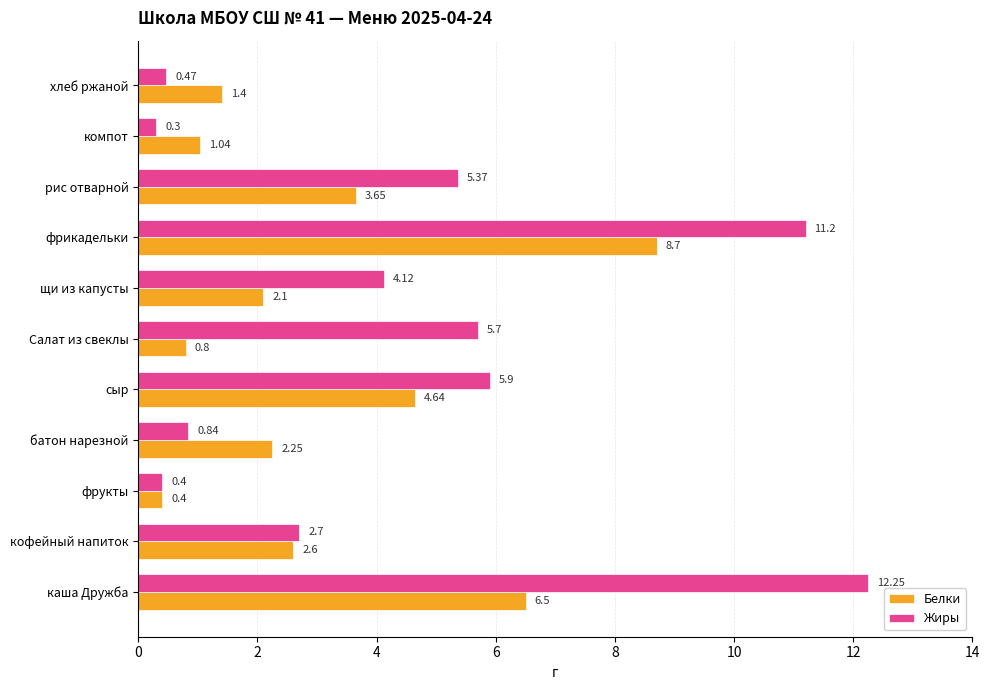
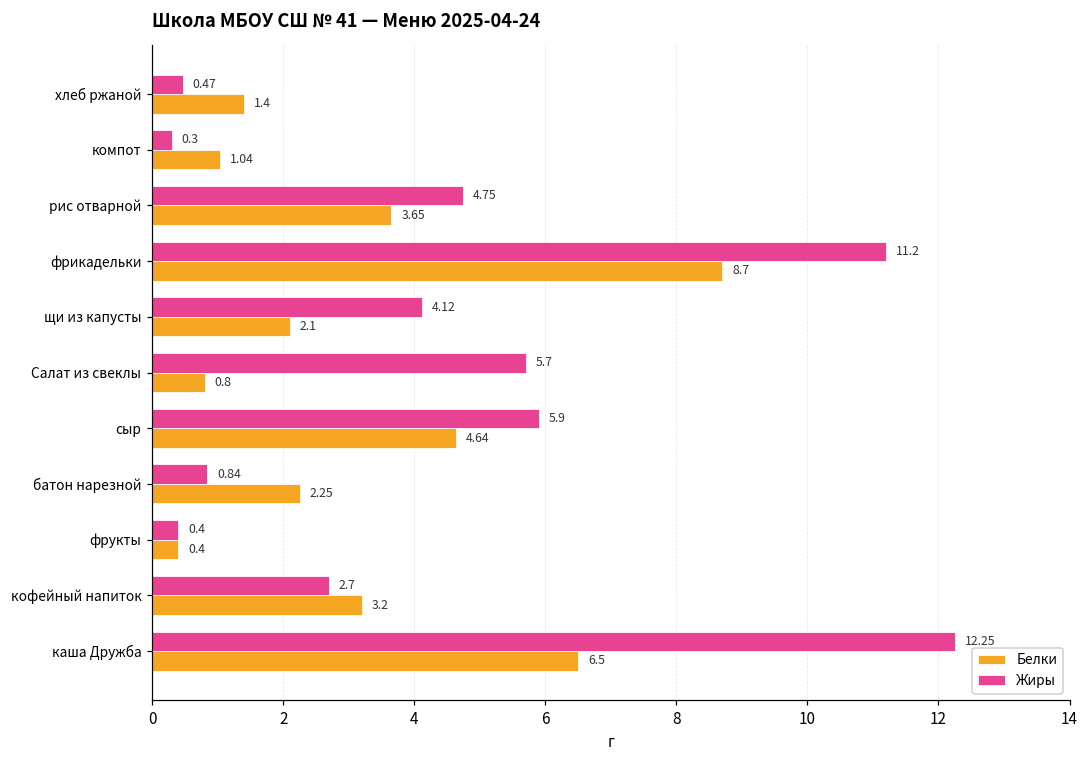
Жиры, рис отварной: 5.37 -> 4.75
Белки, кофейный напиток: 2.6 -> 3.2
